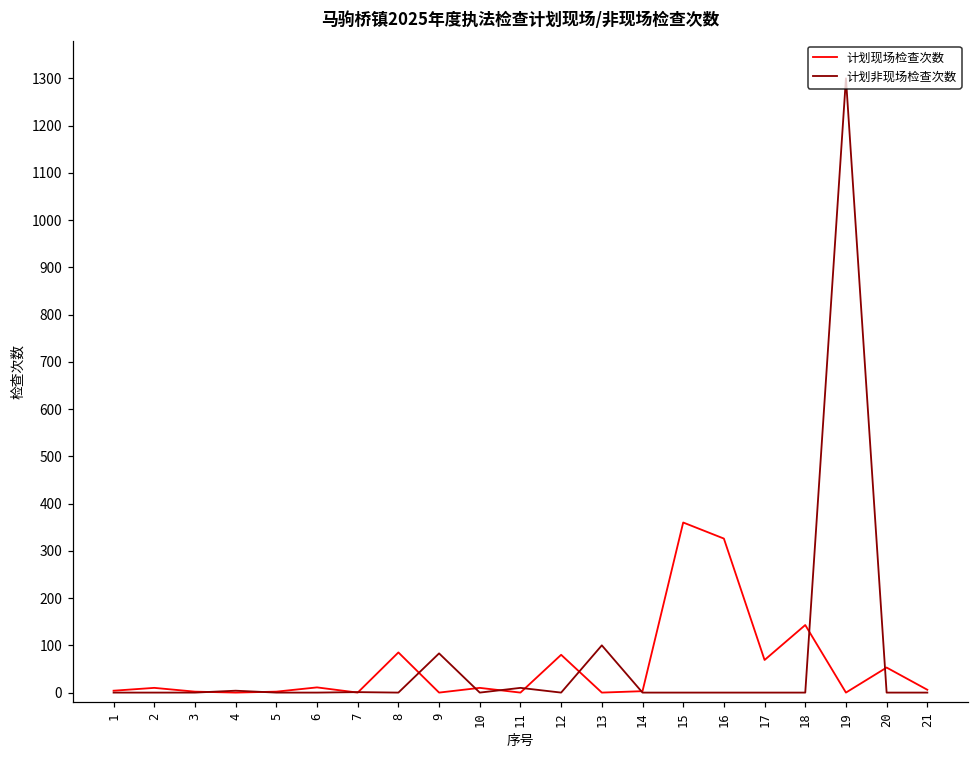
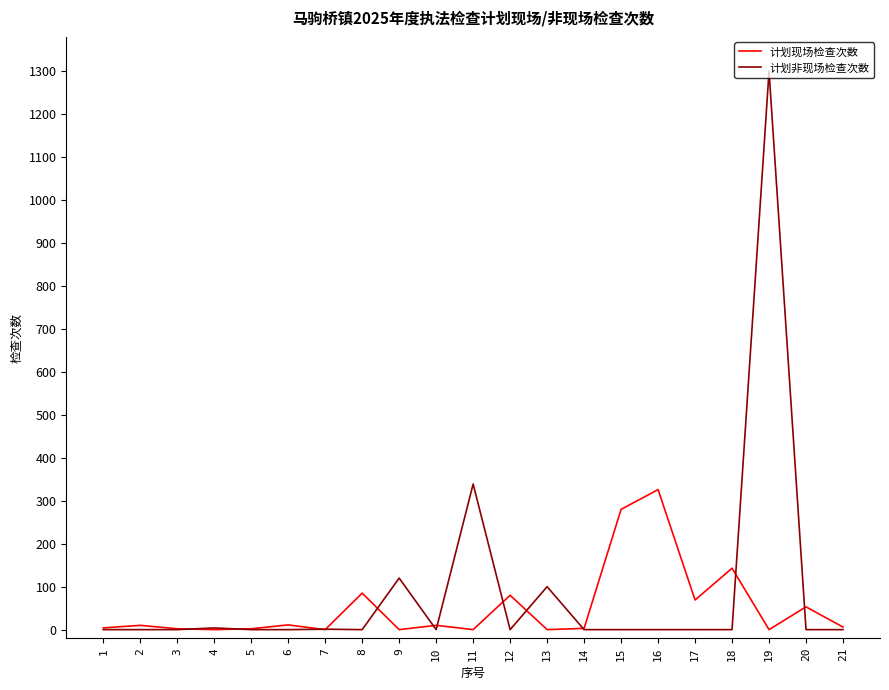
计划非现场检查次数, 9: 80 -> 120
计划非现场检查次数, 11: 10 -> 340
计划现场检查次数, 15: 360 -> 280
